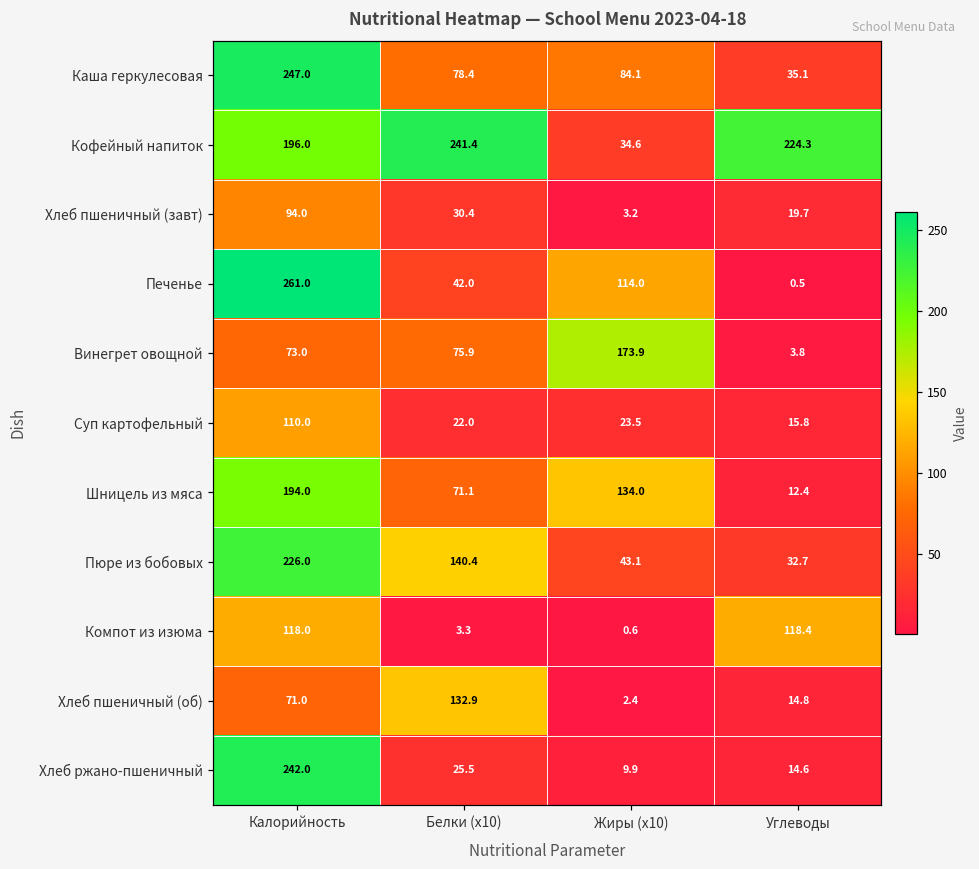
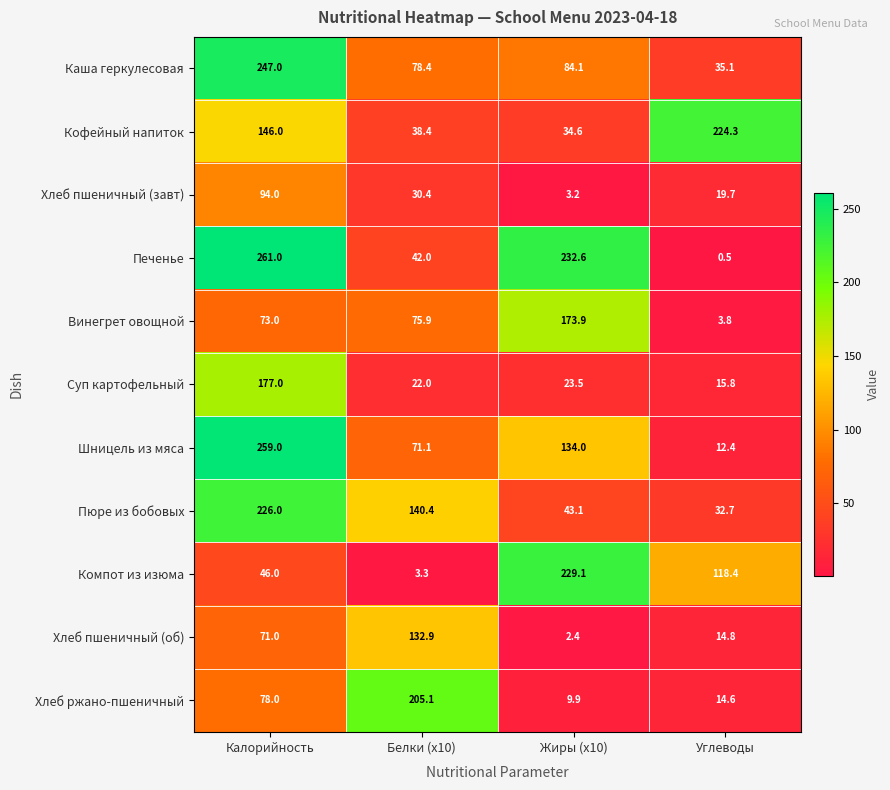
Кофейный напиток, Калорийность: 196.0 -> 146.0
Кофейный напиток, Белки (x10): 241.4 -> 38.4
Печенье, Жиры (x10): 114.0 -> 232.6
Суп картофельный, Калорийность: 110.0 -> 177.0
Шницель из мяса, Калорийность: 194.0 -> 259.0
Компот из изюма, Калорийность: 118.0 -> 46.0
Компот из изюма, Жиры (x10): 0.6 -> 229.1
Хлеб ржано-пшеничный, Калорийность: 242.0 -> 78.0
Хлеб ржано-пшеничный, Белки (x10): 25.5 -> 205.1
